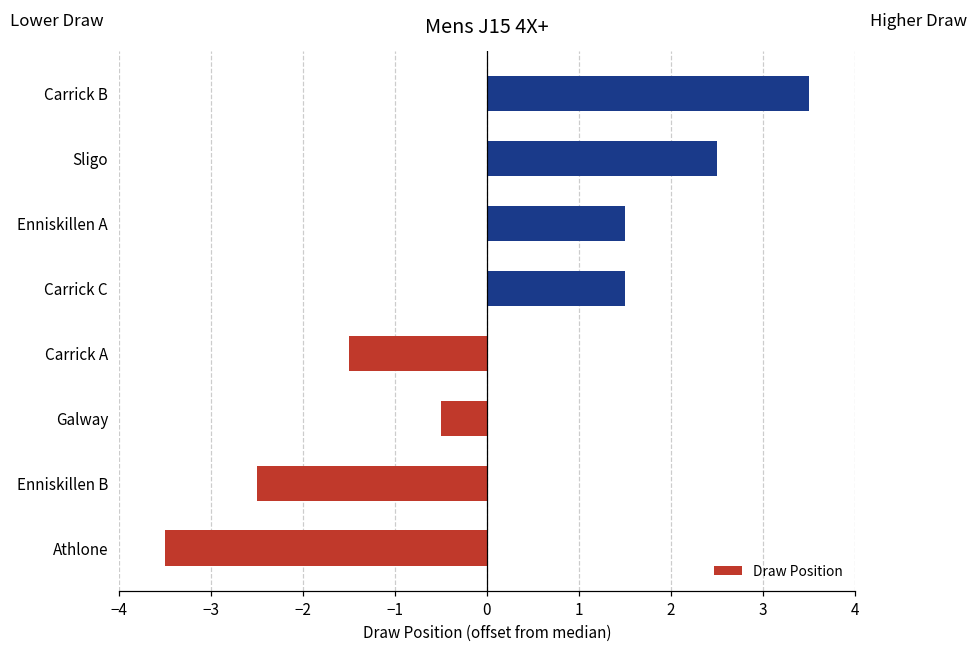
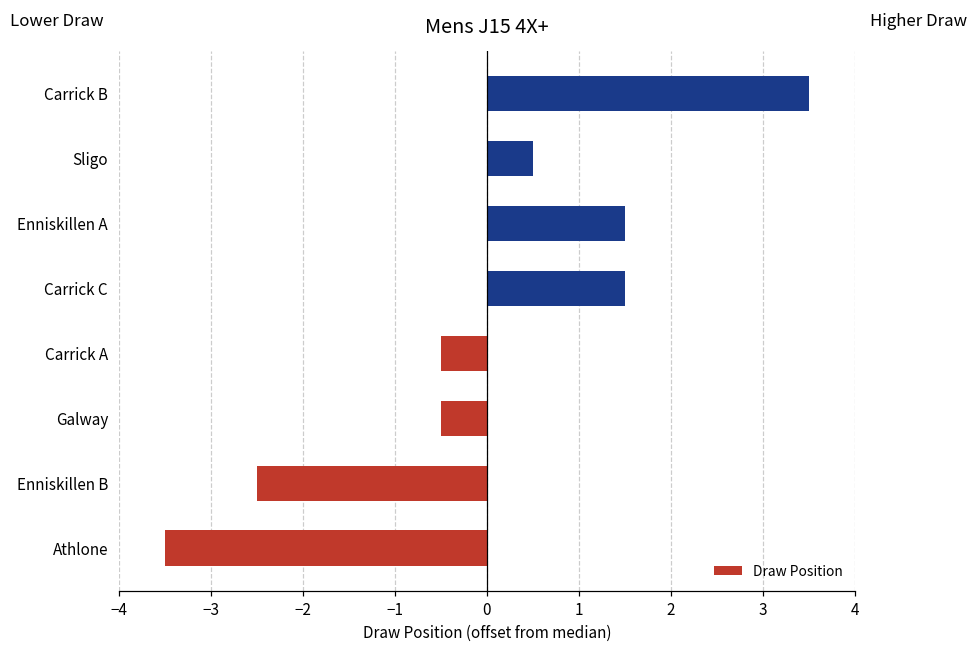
Sligo: 2.5 -> 0.5
Carrick A: -1.5 -> -0.5
